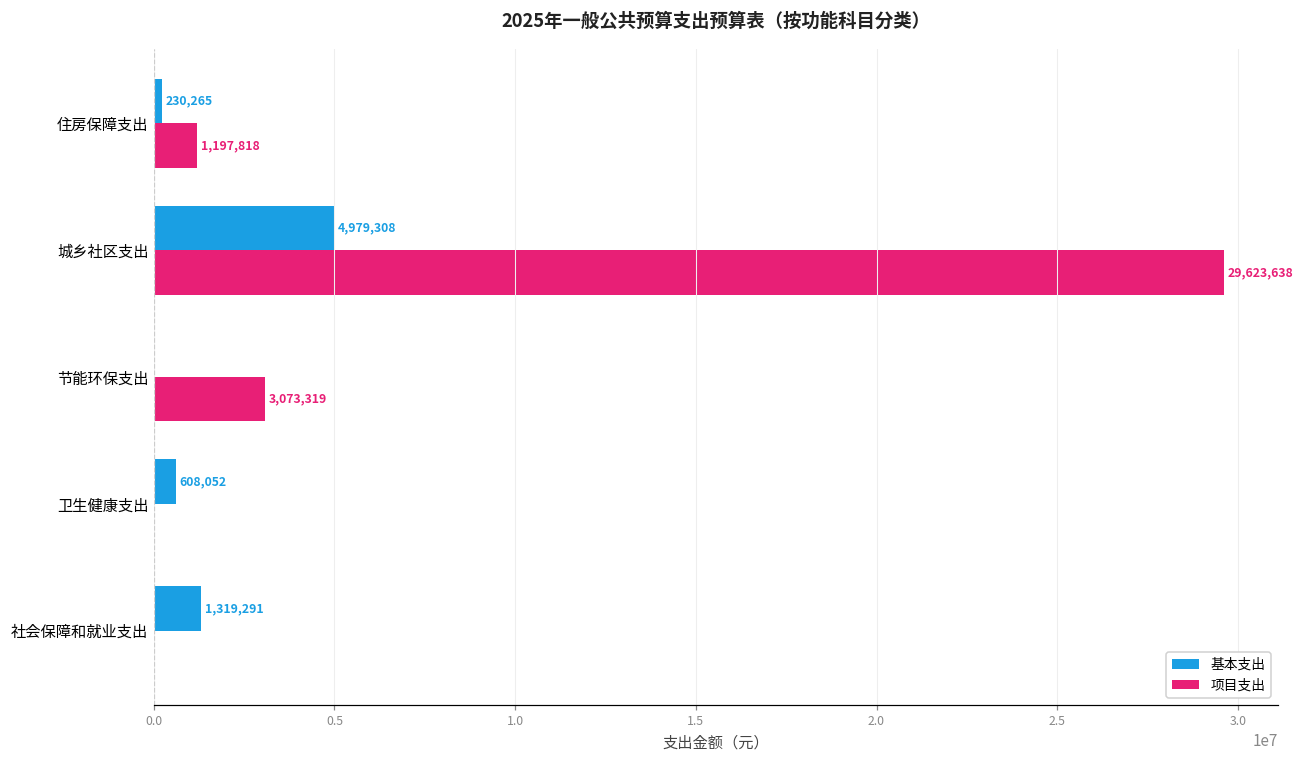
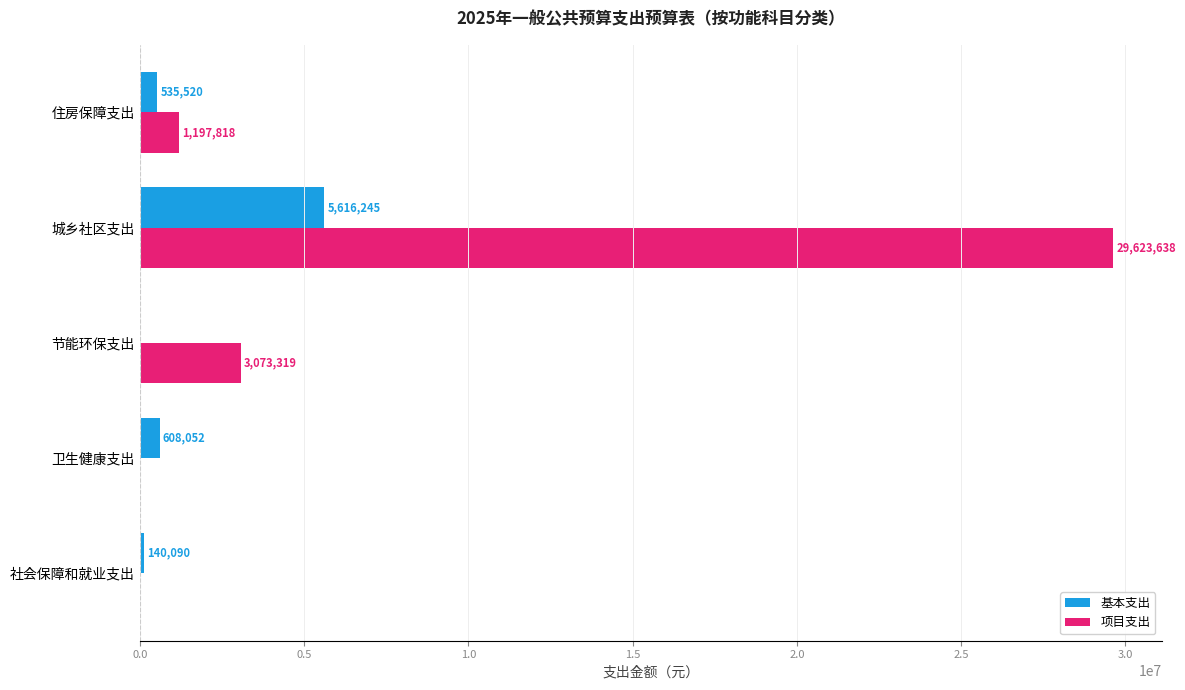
基本支出, 住房保障支出: 230,265 -> 535,520
基本支出, 城乡社区支出: 4,979,308 -> 5,616,245
基本支出, 社会保障和就业支出: 1,319,291 -> 140,090
